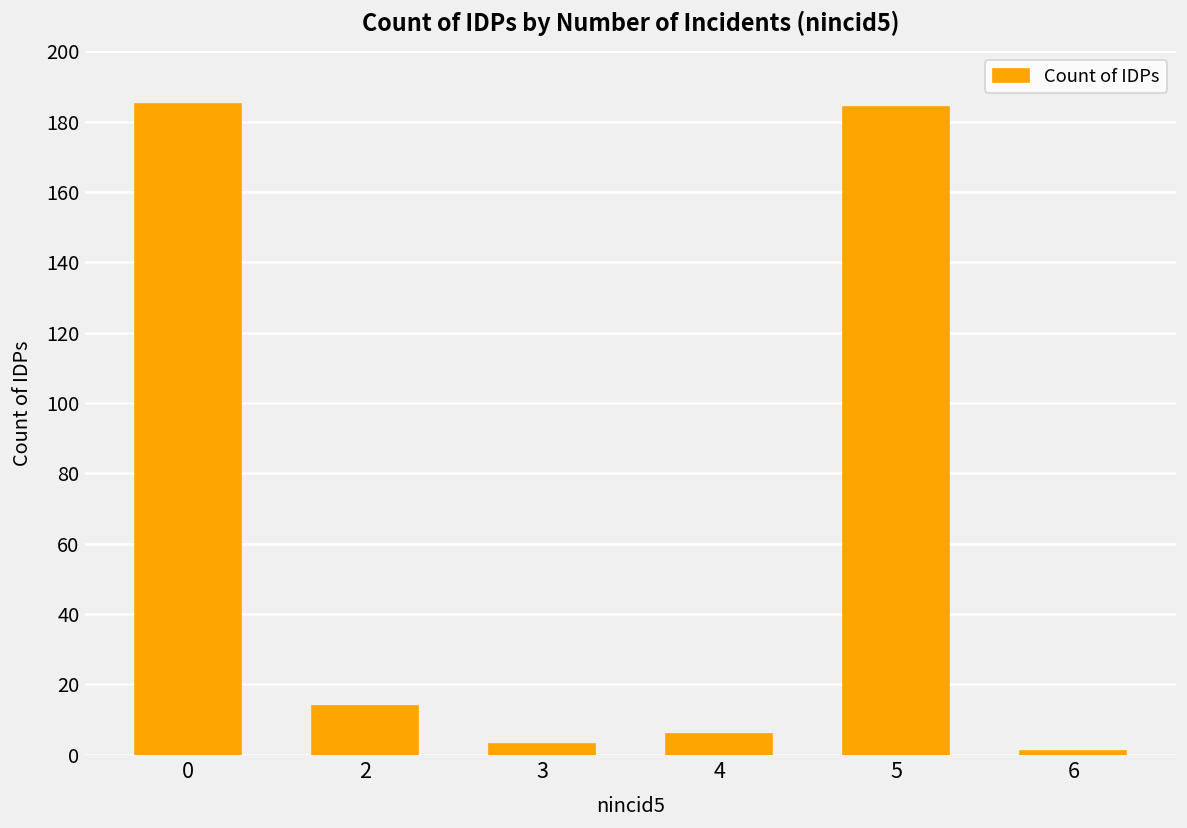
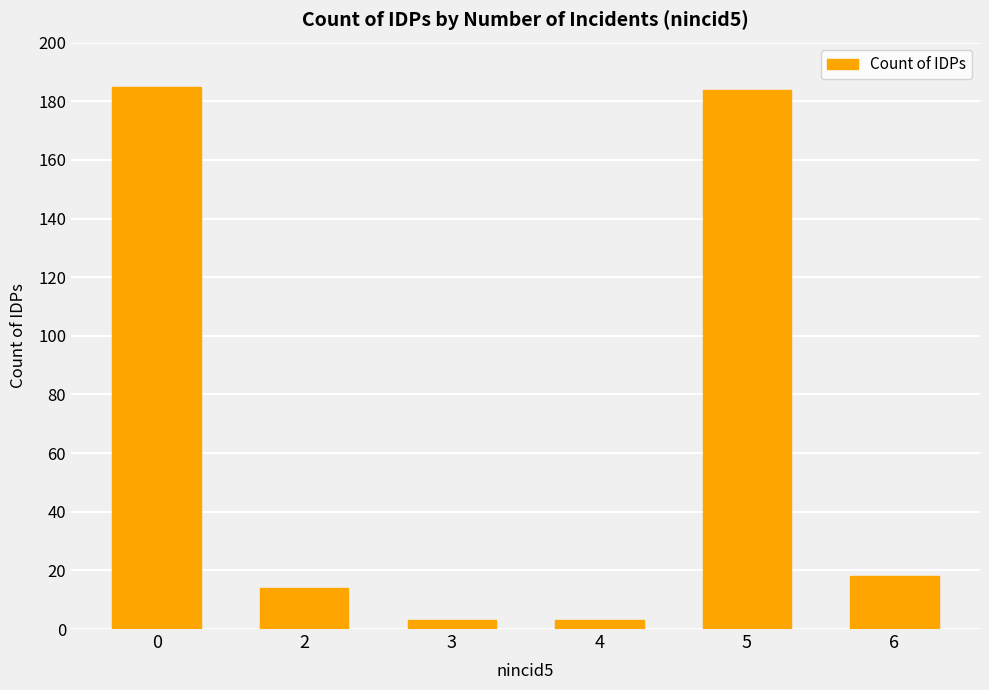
4: 6 -> 3
6: 1 -> 18
